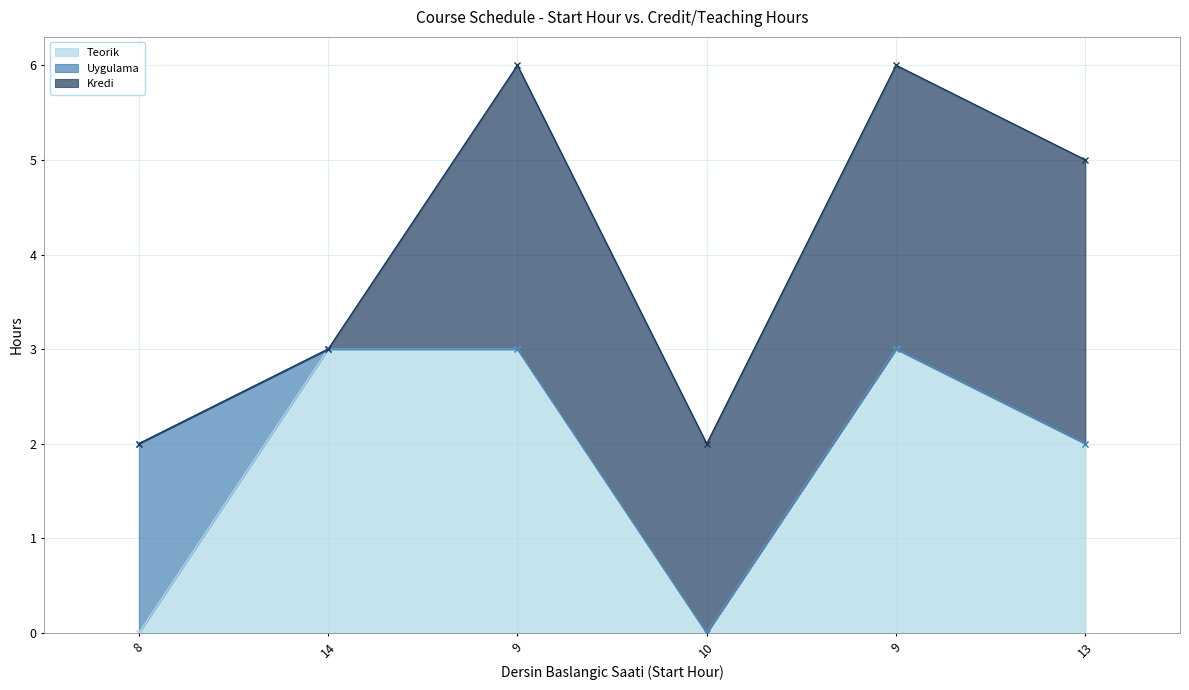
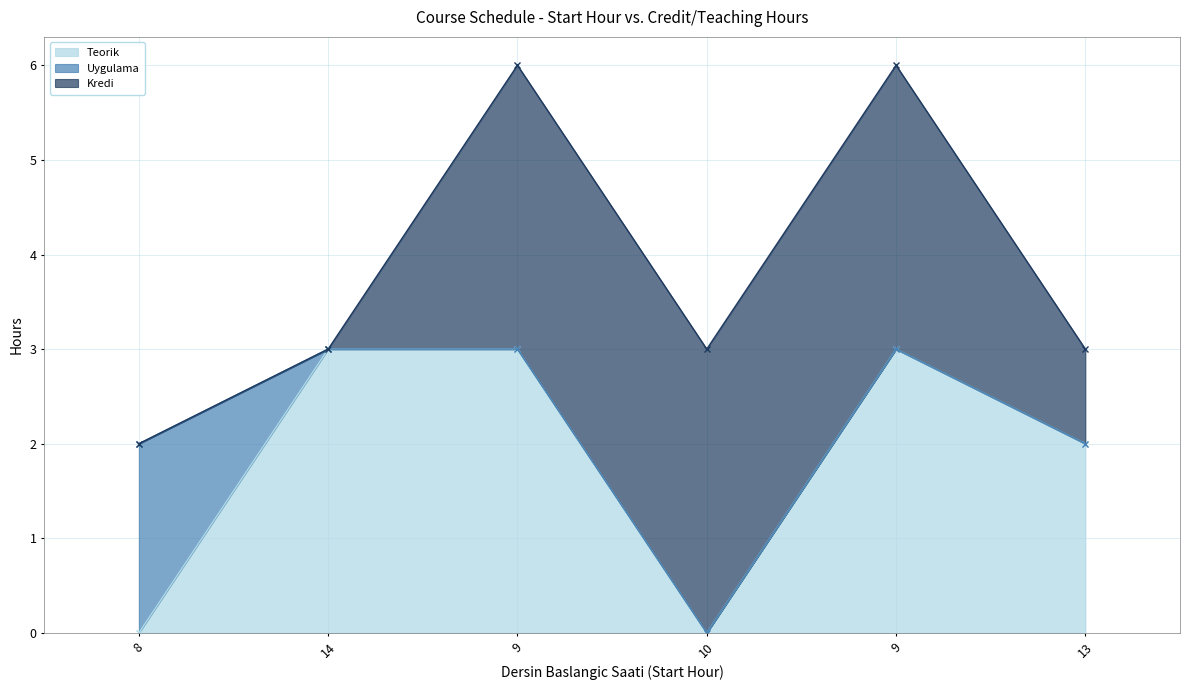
Kredi, 10: 2 -> 3
Kredi, 13: 3 -> 1
